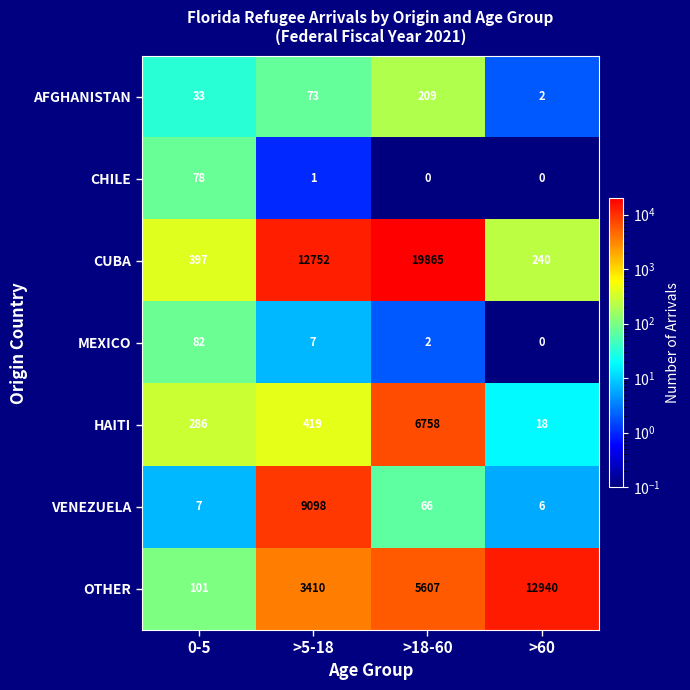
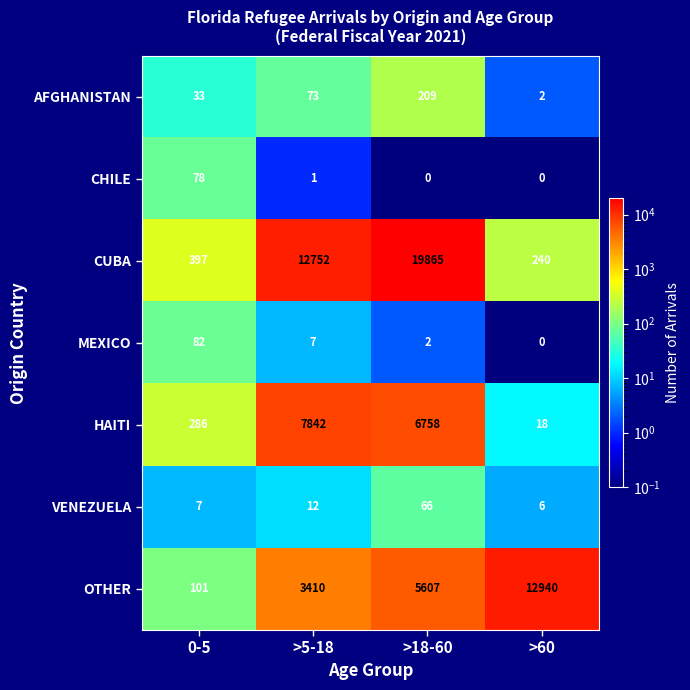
HAITI, >5-18: 419 -> 7842
VENEZUELA, >5-18: 9098 -> 12
